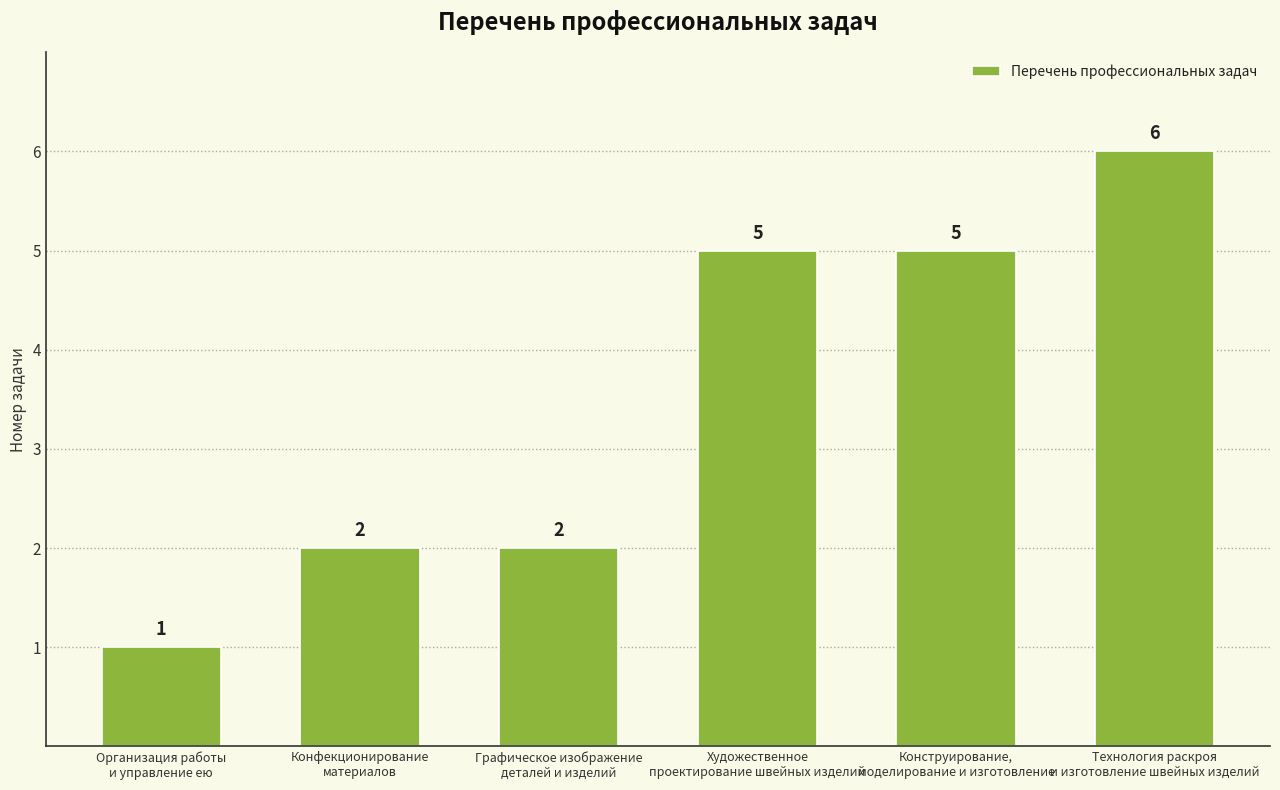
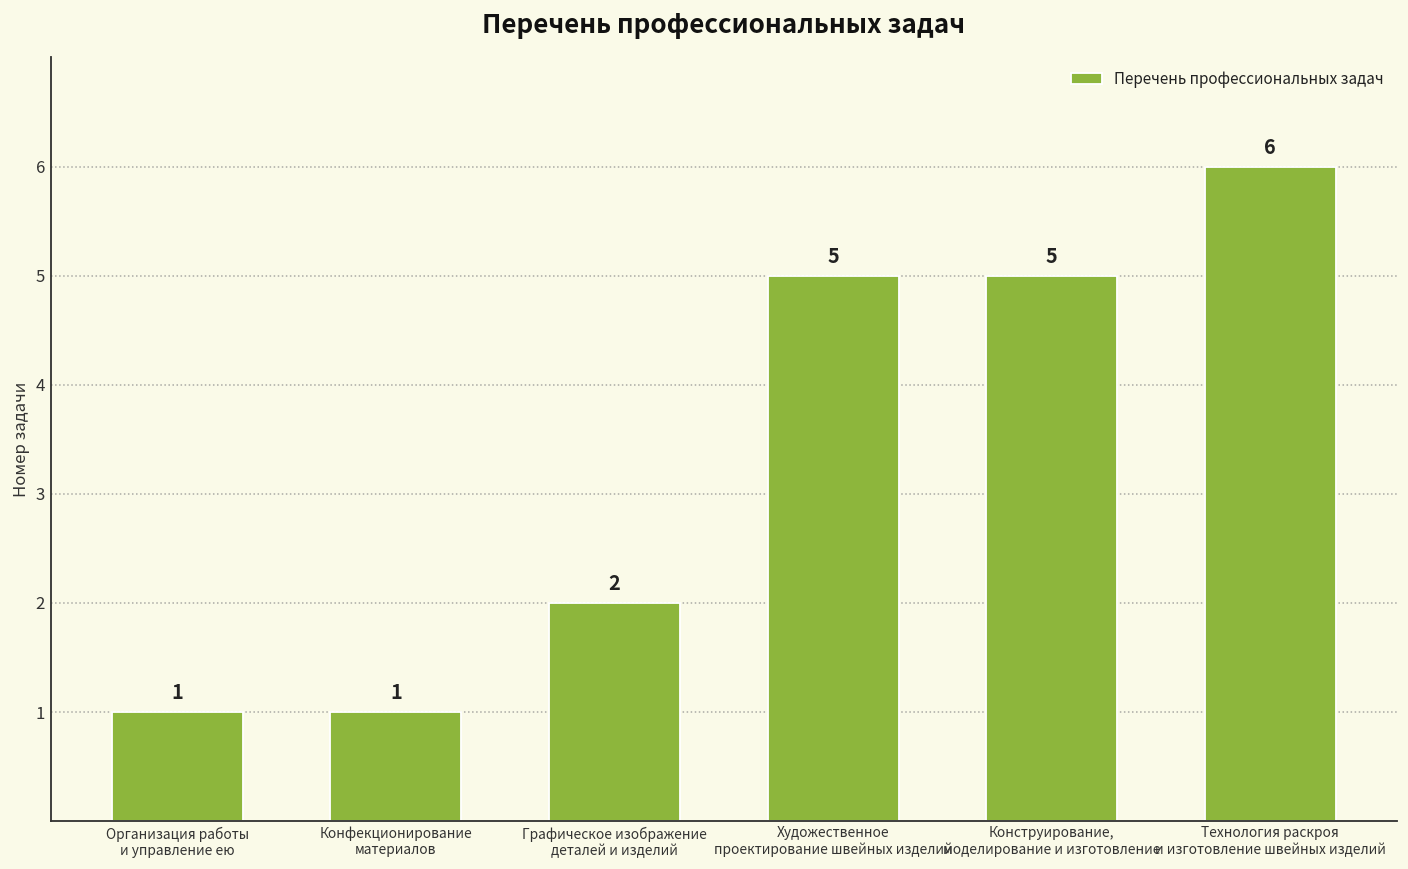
Конфекционирование материалов: 2 -> 1
